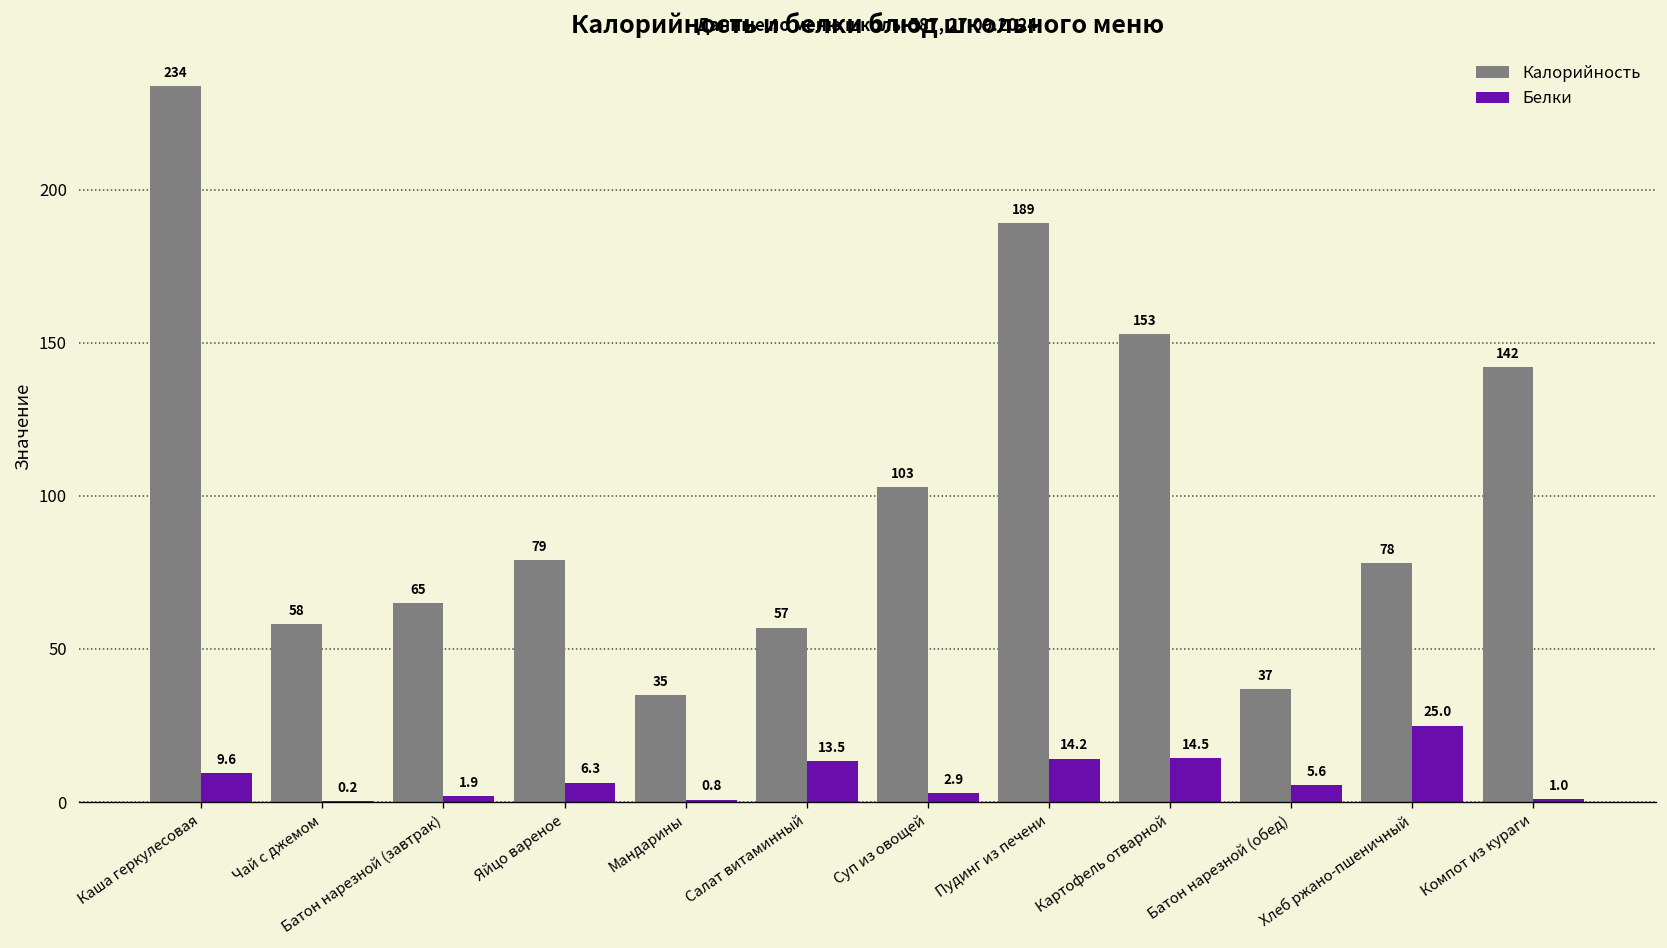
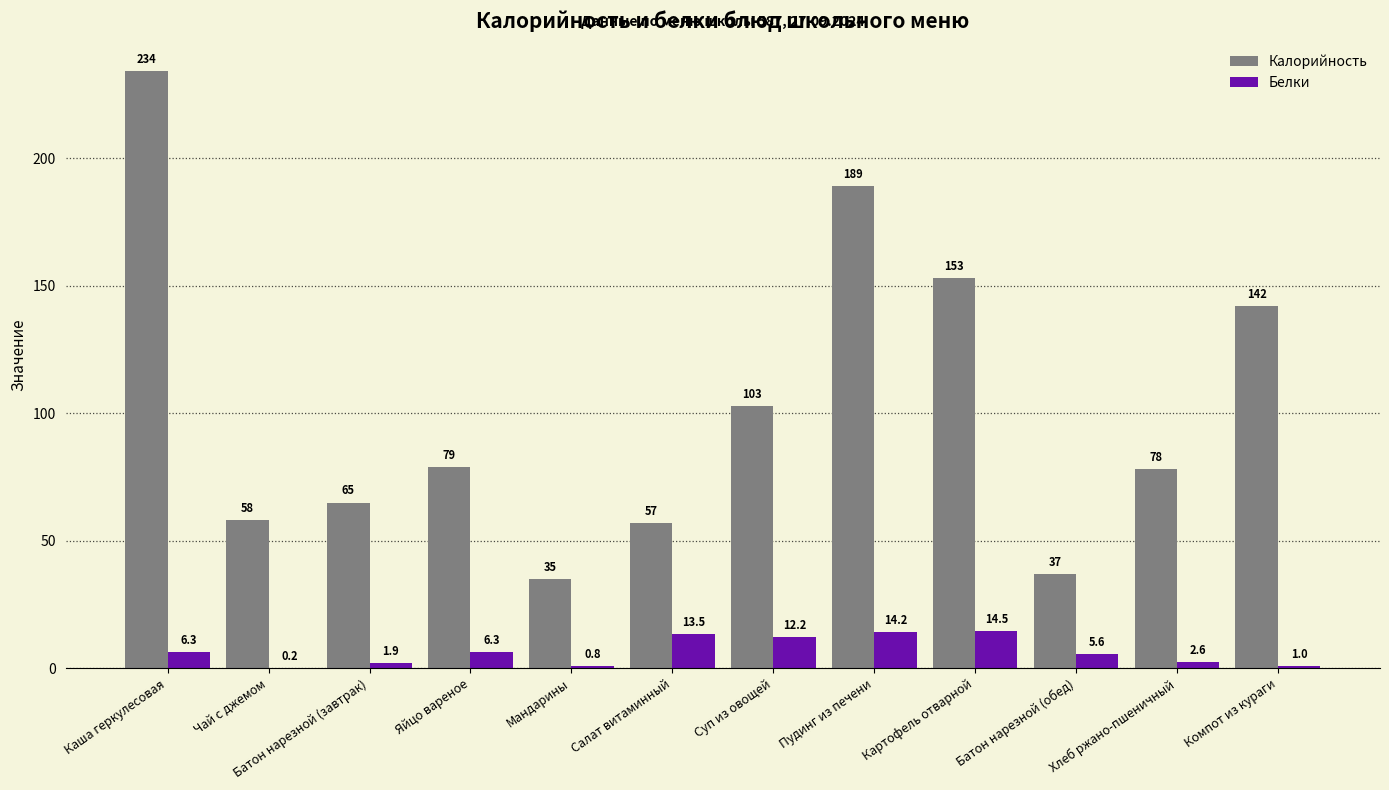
Белки, Каша геркулесовая: 9.6 -> 6.3
Белки, Суп из овощей: 2.9 -> 12.2
Белки, Хлеб ржано-пшеничный: 25.0 -> 2.6
